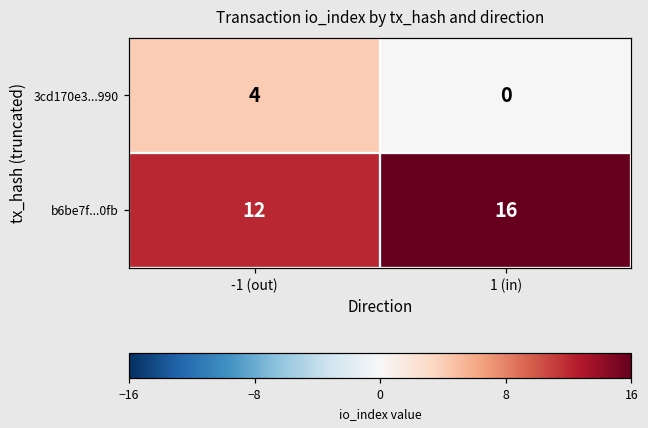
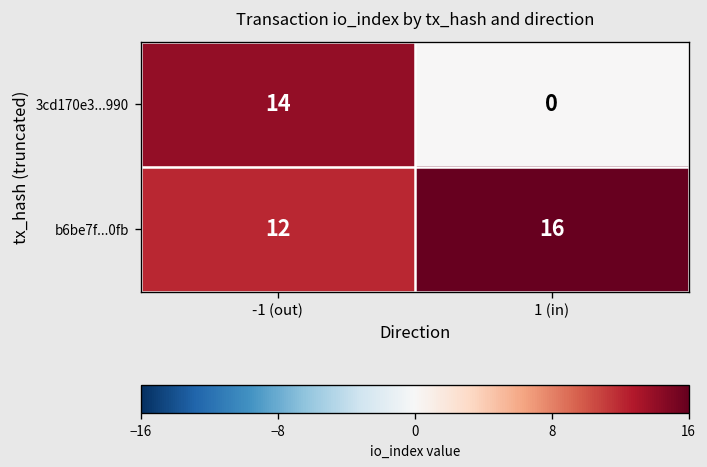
3cd170e3...990, -1 (out): 4 -> 14
